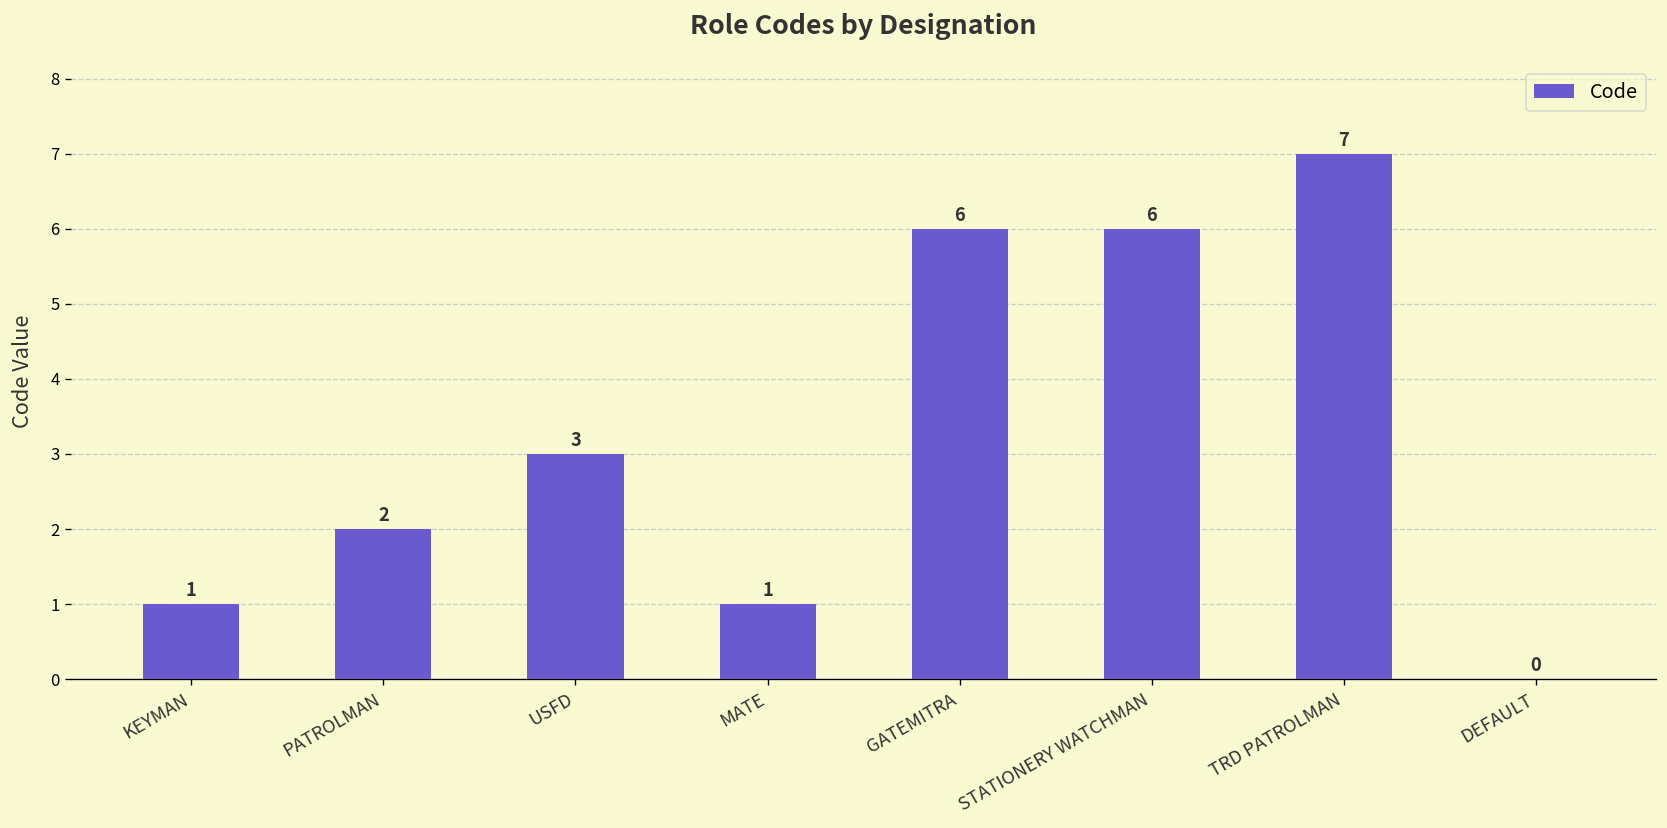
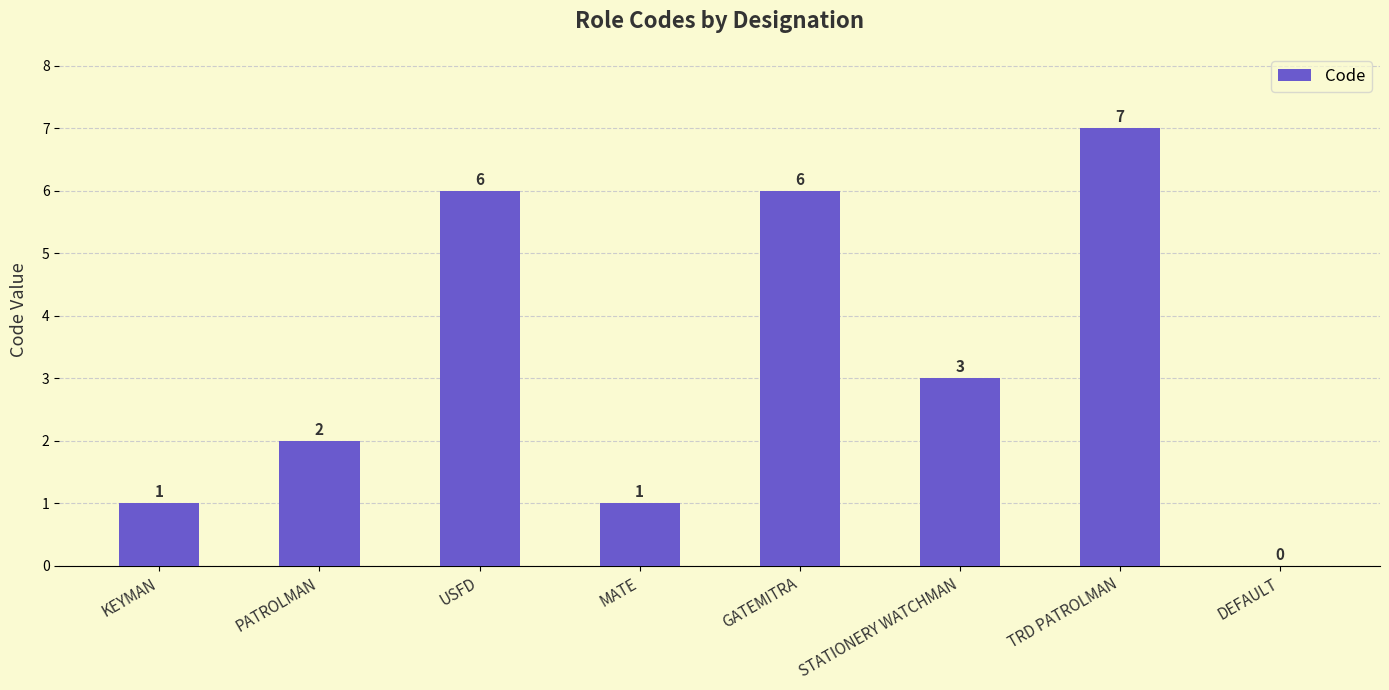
USFD: 3 -> 6
STATIONERY WATCHMAN: 6 -> 3
